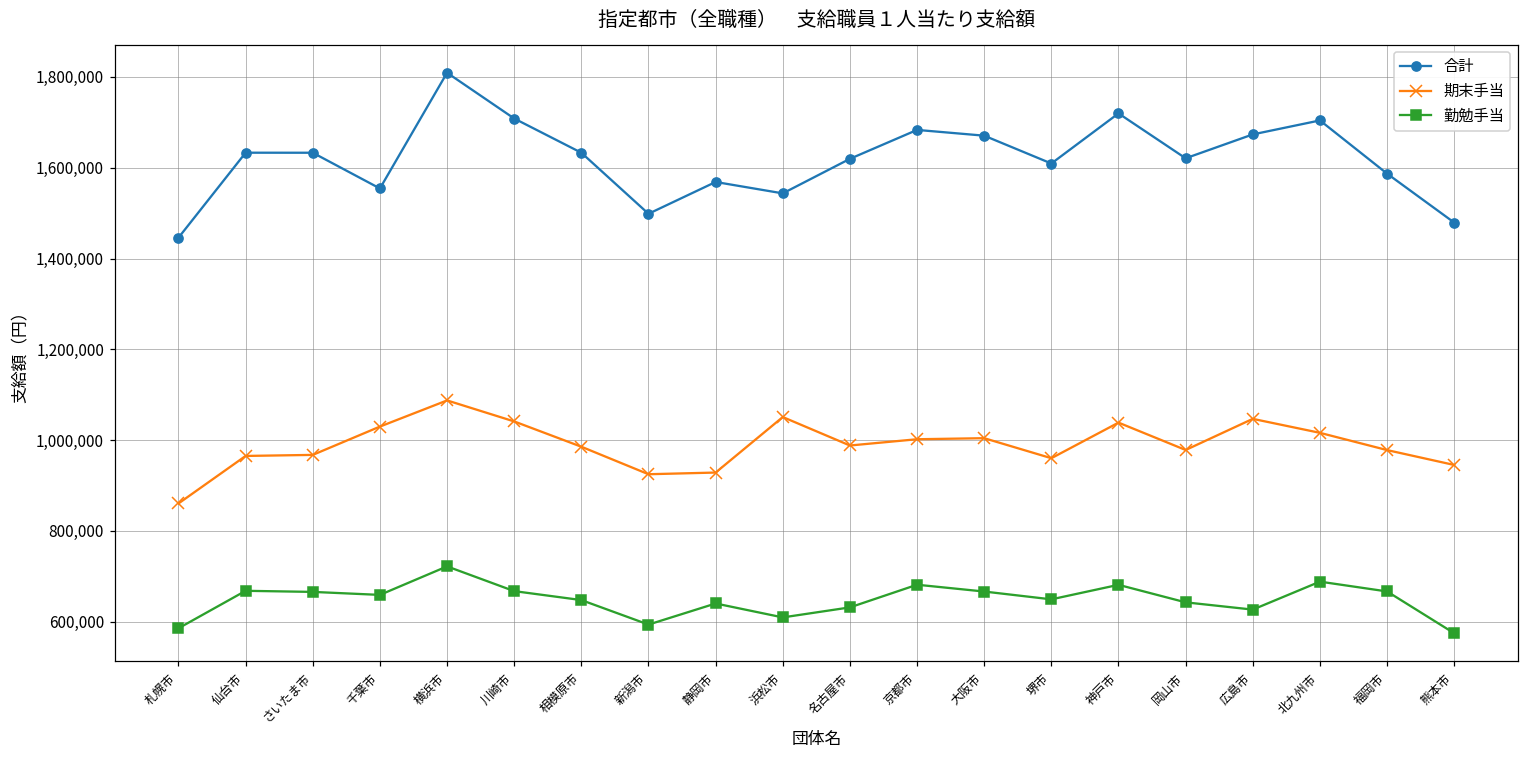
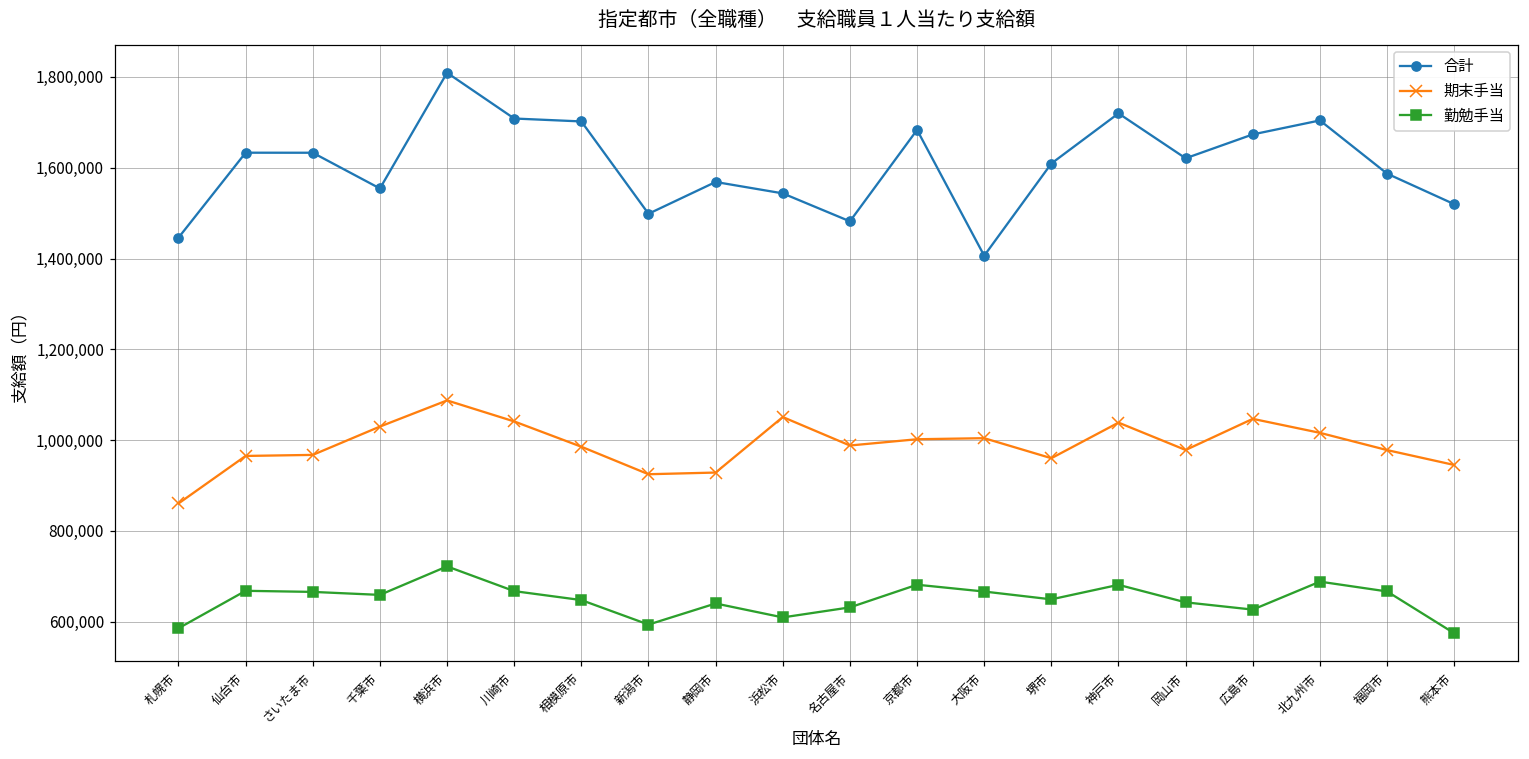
合計, 相模原市: 1,630,000 -> 1,700,000
合計, 名古屋市: 1,620,000 -> 1,480,000
合計, 大阪市: 1,670,000 -> 1,410,000
合計, 熊本市: 1,480,000 -> 1,520,000
